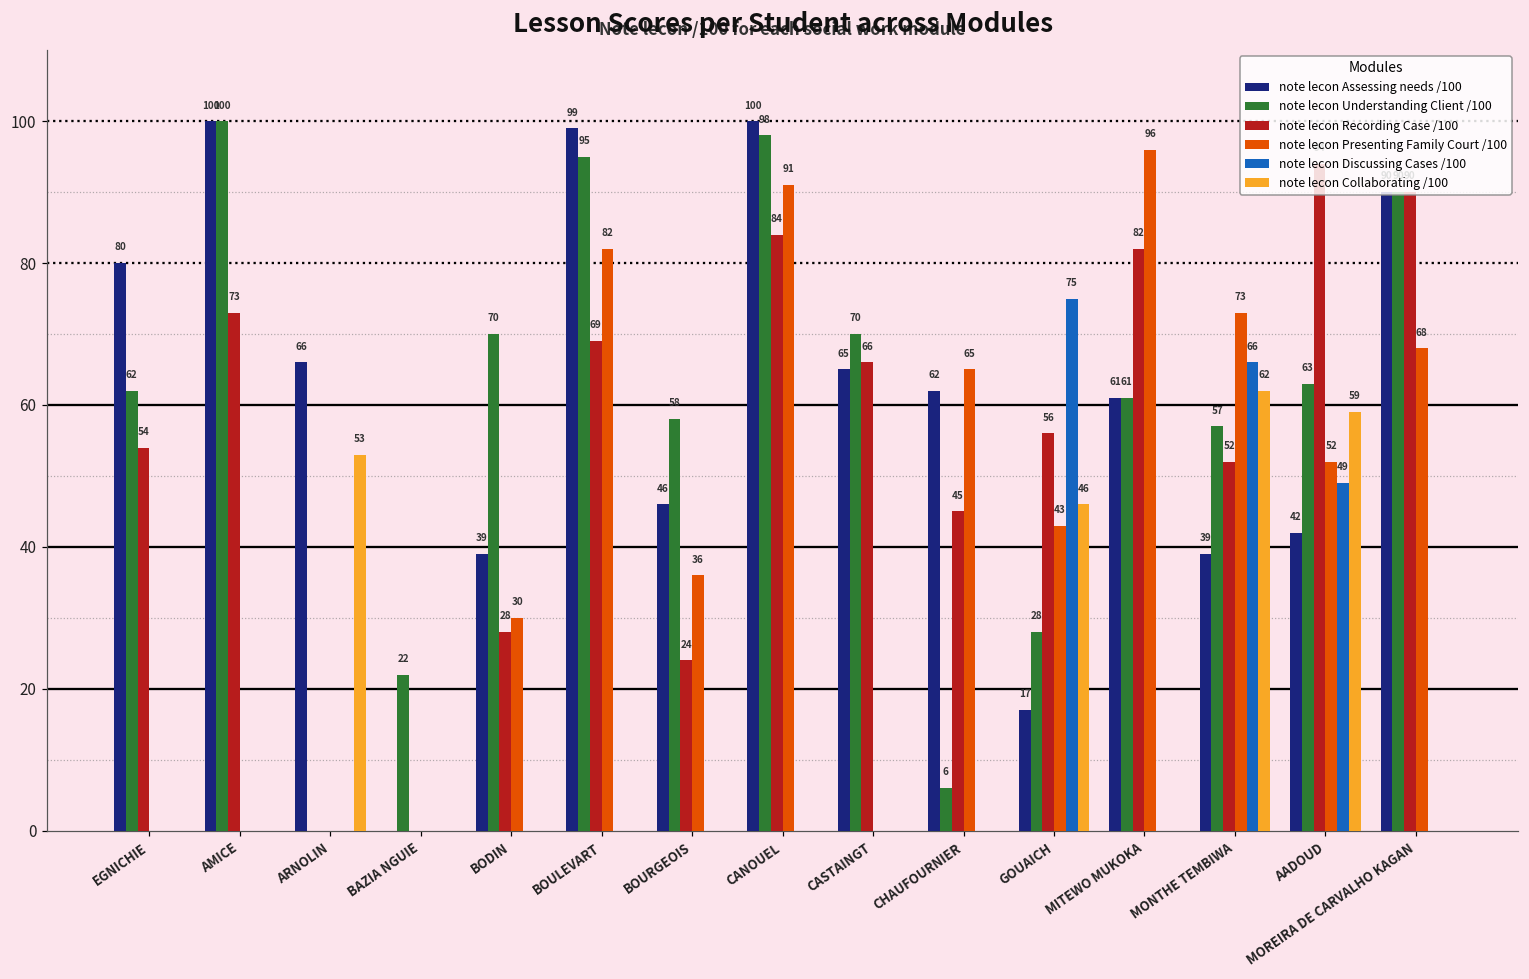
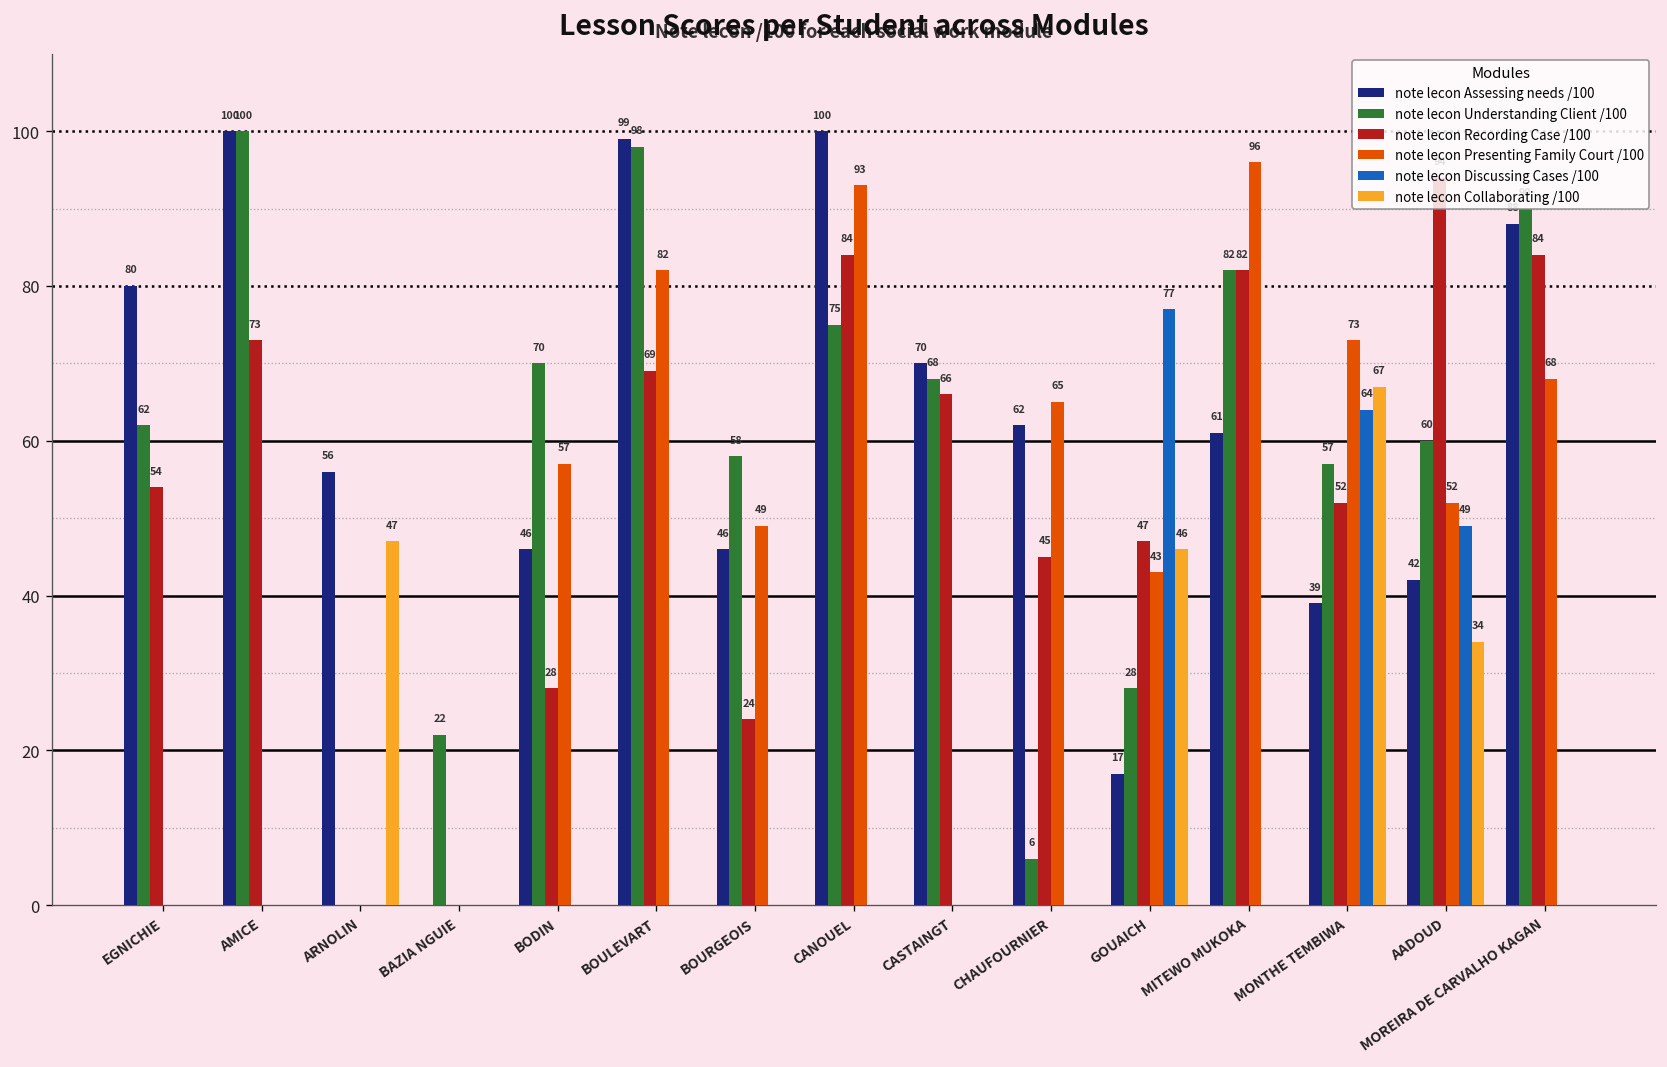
note lecon Assessing needs /100, ARNOLIN: 66 -> 56
note lecon Collaborating /100, ARNOLIN: 53 -> 47
note lecon Assessing needs /100, BODIN: 39 -> 46
note lecon Presenting Family Court /100, BODIN: 30 -> 57
note lecon Understanding Client /100, BOULEVART: 95 -> 98
note lecon Presenting Family Court /100, BOURGEOIS: 36 -> 49
note lecon Understanding Client /100, CANOUEL: 98 -> 75
note lecon Presenting Family Court /100, CANOUEL: 91 -> 93
note lecon Assessing needs /100, CASTAINGT: 65 -> 70
note lecon Understanding Client /100, CASTAINGT: 70 -> 68
note lecon Recording Case /100, GOUAICH: 56 -> 47
note lecon Discussing Cases /100, GOUAICH: 75 -> 77
note lecon Understanding Client /100, MITEWO MUKOKA: 61 -> 82
note lecon Discussing Cases /100, MONTHE TEMBIWA: 66 -> 64
note lecon Collaborating /100, MONTHE TEMBIWA: 62 -> 67
note lecon Understanding Client /100, AADOUD: 63 -> 60
note lecon Collaborating /100, AADOUD: 59 -> 34
note lecon Assessing needs /100, MOREIRA DE CARVALHO KAGAN: 90 -> 88
note lecon Recording Case /100, MOREIRA DE CARVALHO KAGAN: 90 -> 84
